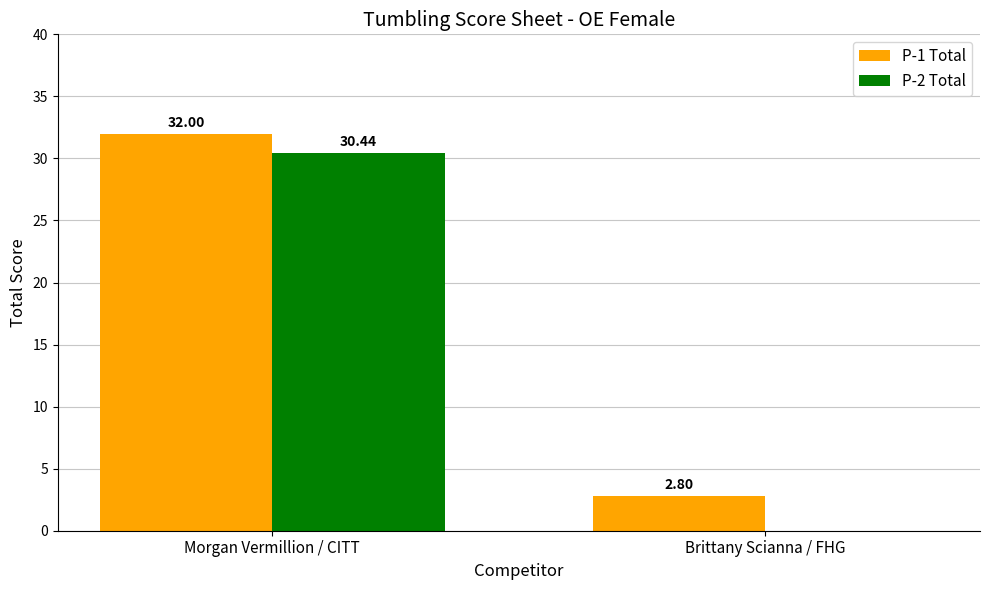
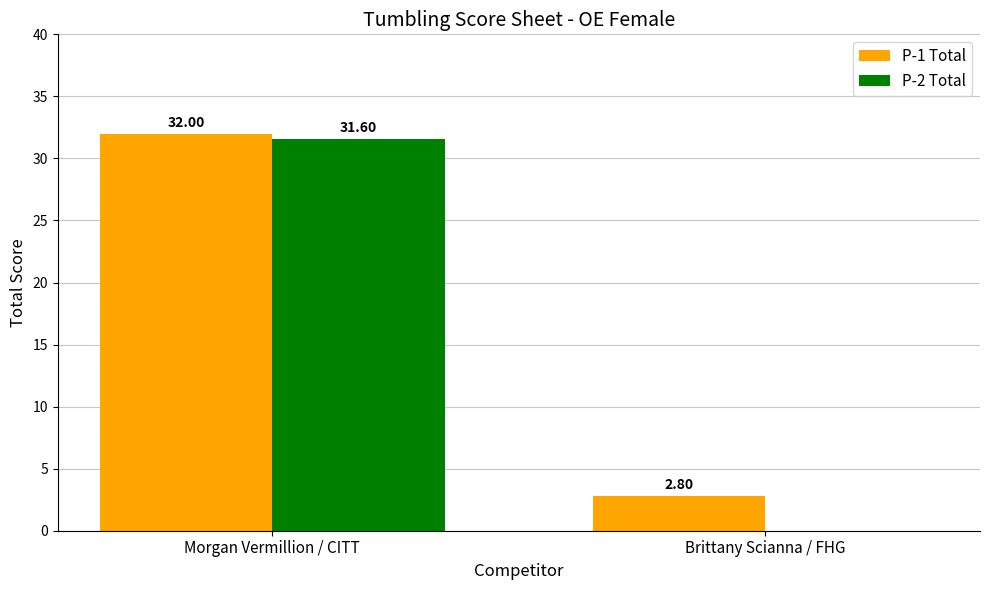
P-2 Total, Morgan Vermillion / CITT: 30.44 -> 31.60
